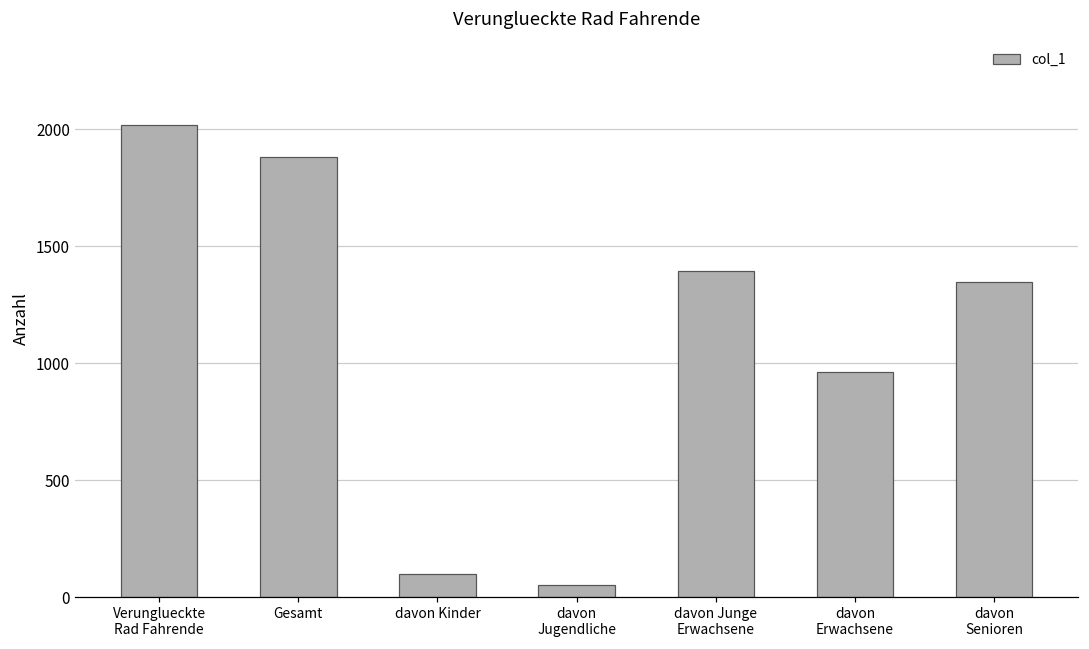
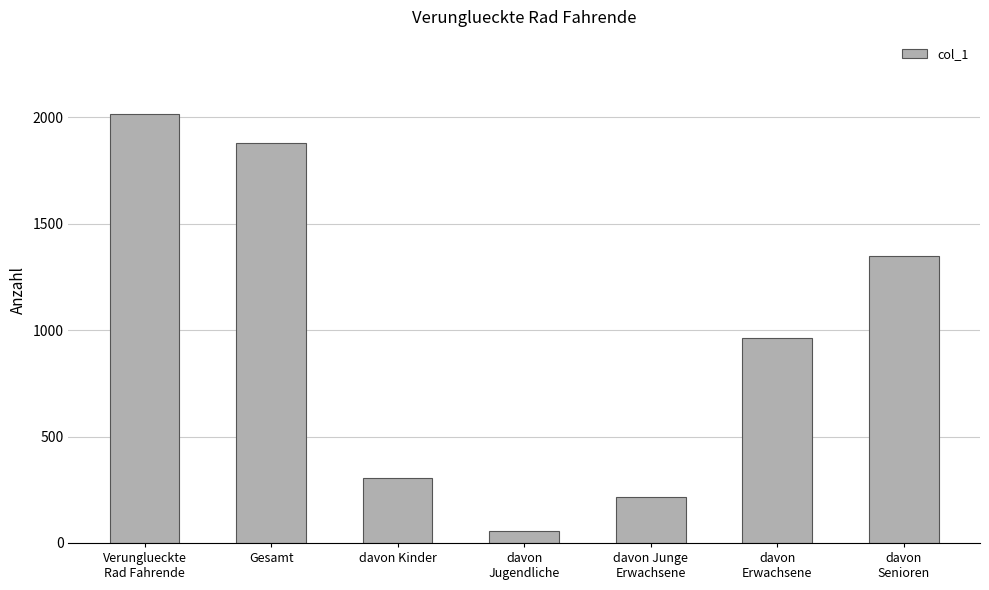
davon Kinder: 100 -> 310
davon Junge Erwachsene: 1400 -> 220
